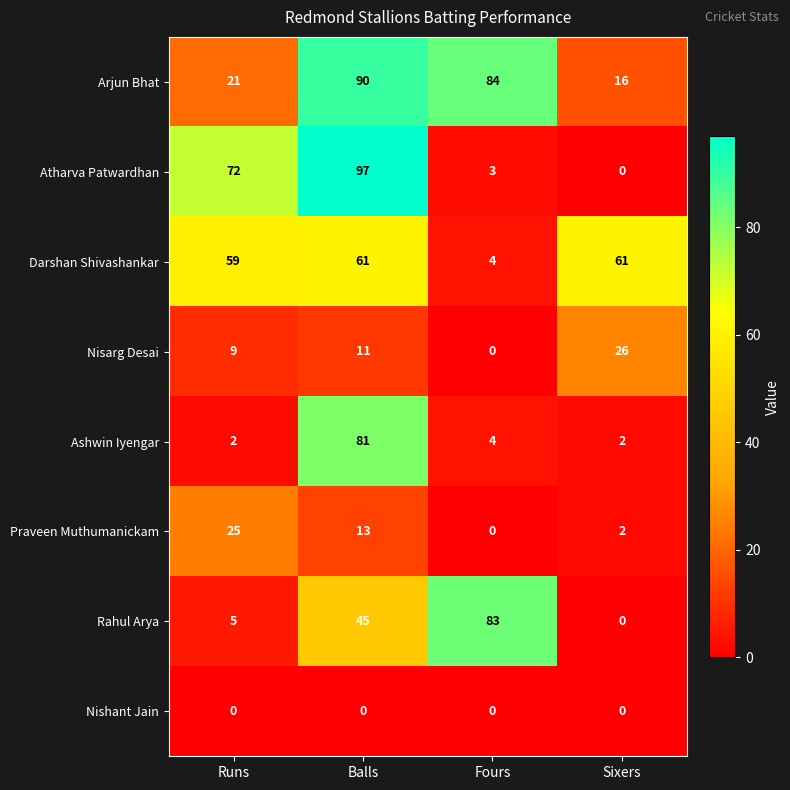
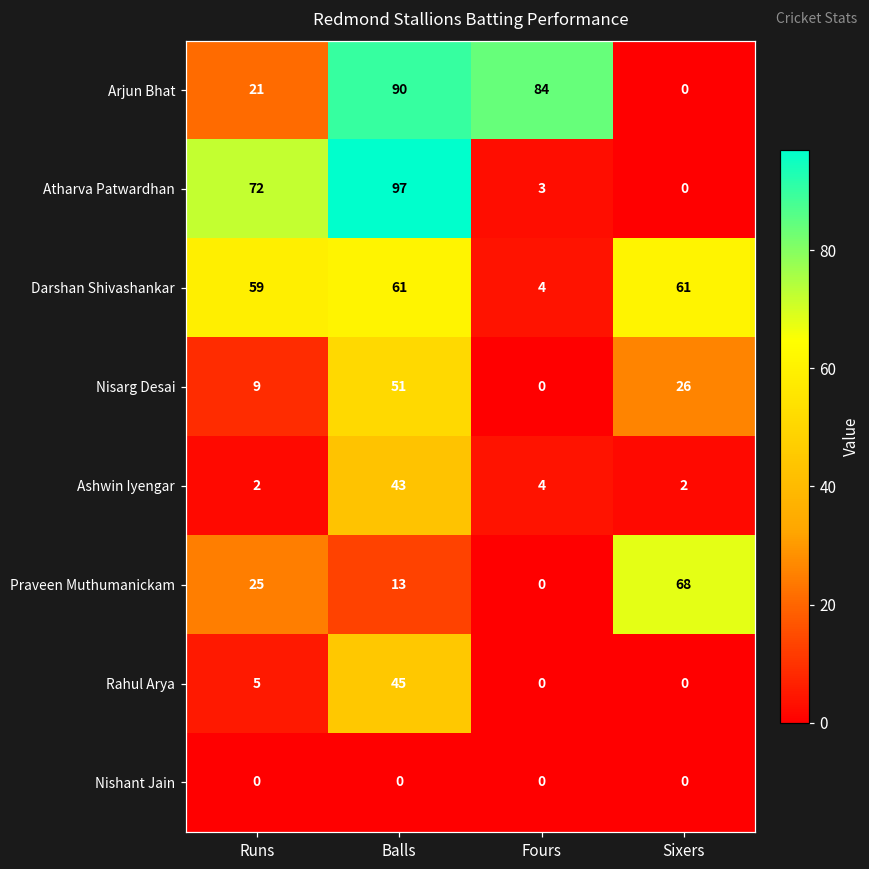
Arjun Bhat, Sixers: 16 -> 0
Nisarg Desai, Balls: 11 -> 51
Ashwin Iyengar, Balls: 81 -> 43
Praveen Muthumanickam, Sixers: 2 -> 68
Rahul Arya, Fours: 83 -> 0
